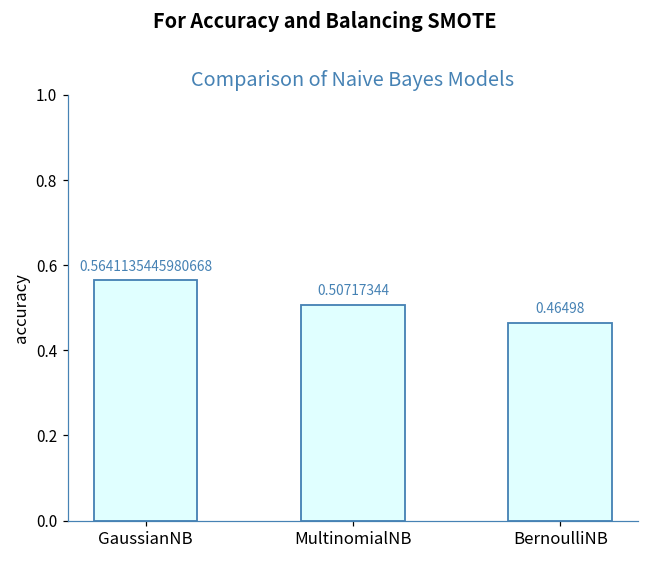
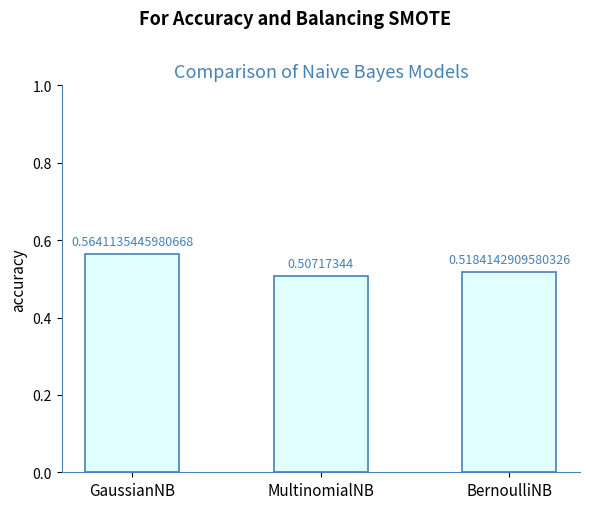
BernoulliNB: 0.46498 -> 0.5184142909580326
